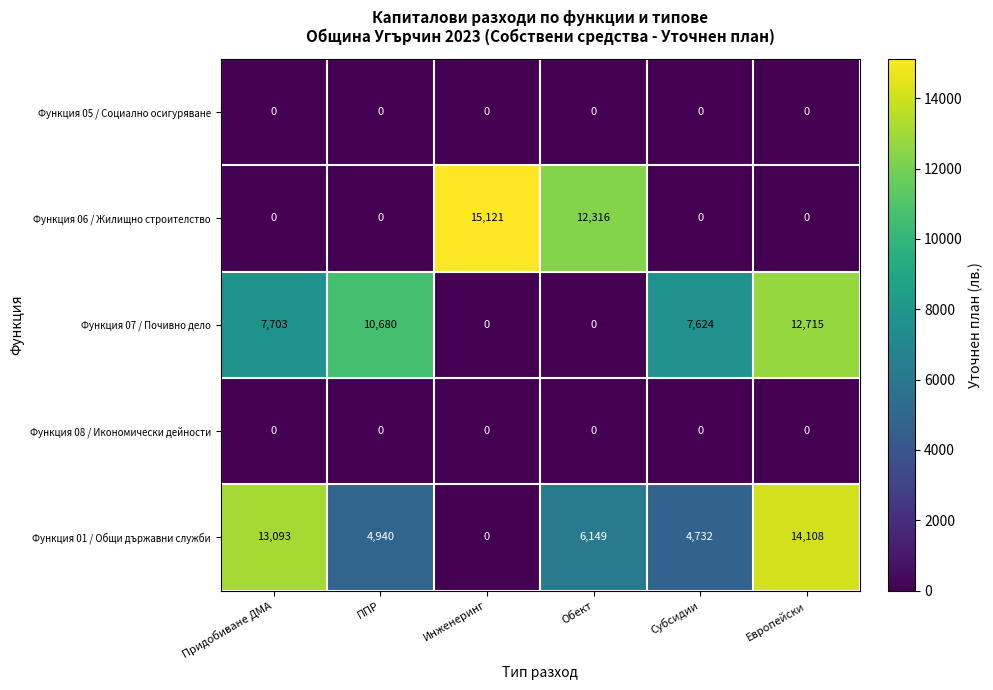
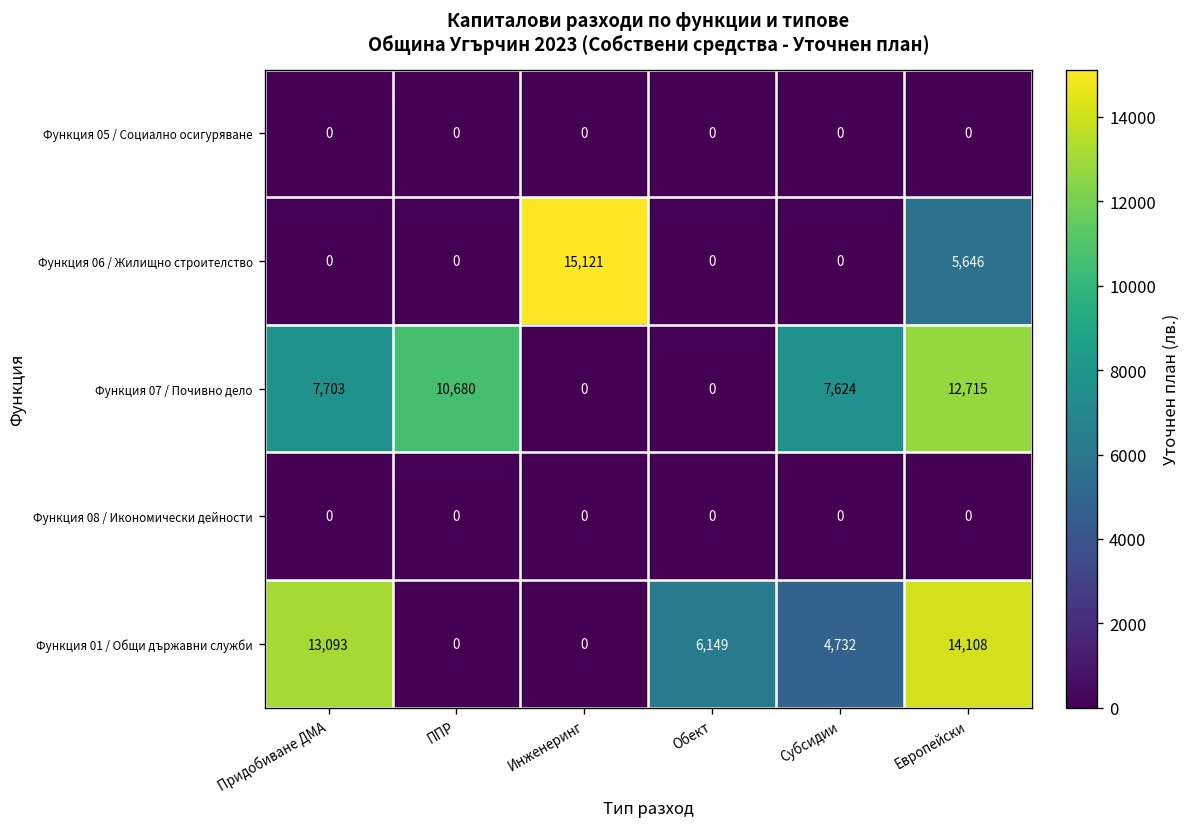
Функция 06 / Жилищно строителство, Обект: 12,316 -> 0
Функция 06 / Жилищно строителство, Европейски: 0 -> 5,646
Функция 01 / Общи държавни служби, ППР: 4,940 -> 0
